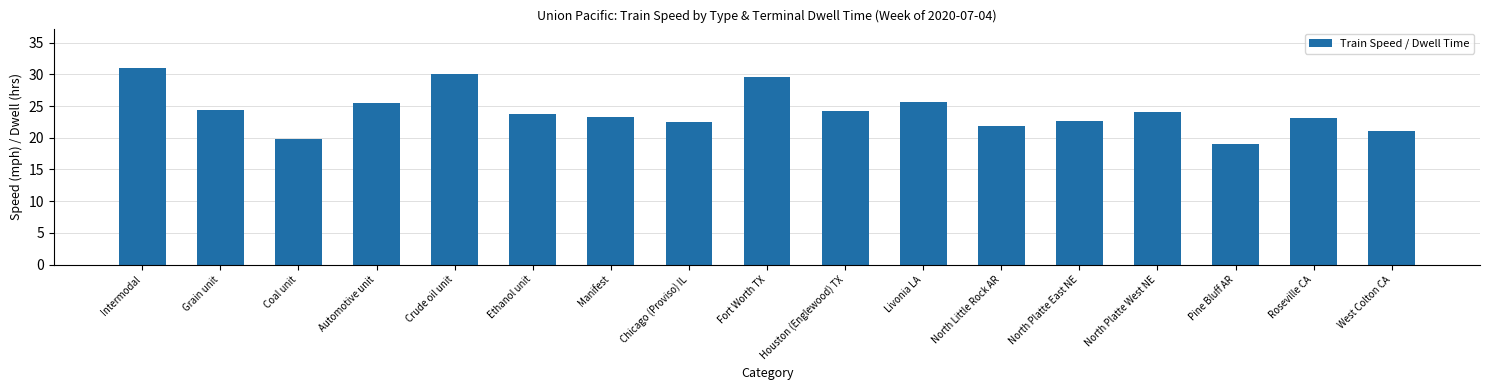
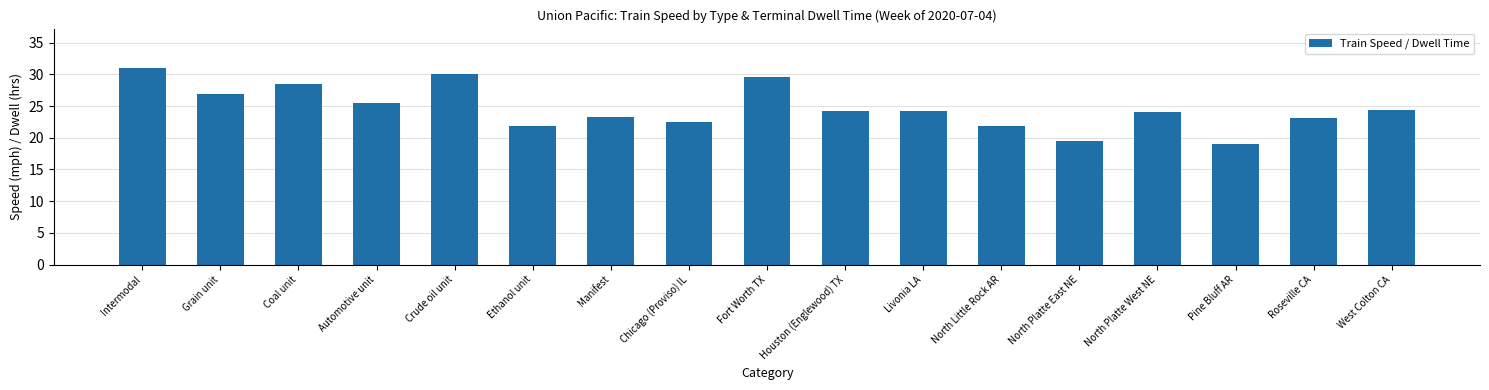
Grain unit: 24 -> 27
Coal unit: 20 -> 29
Ethanol unit: 24 -> 22
Livonia LA: 26 -> 24
North Platte East NE: 23 -> 20
West Colton CA: 21 -> 24
